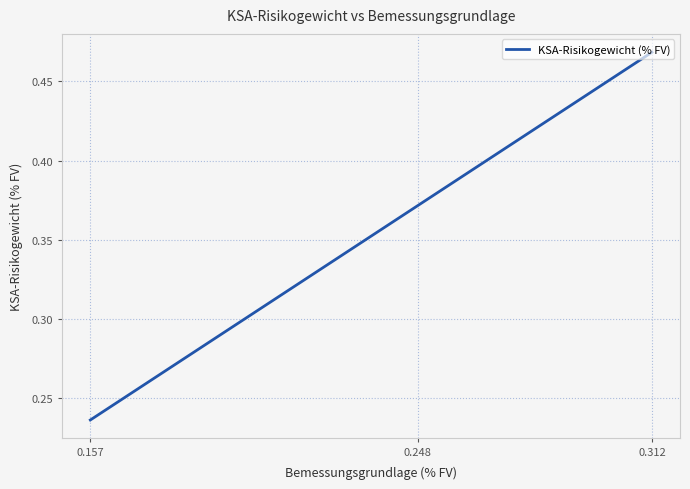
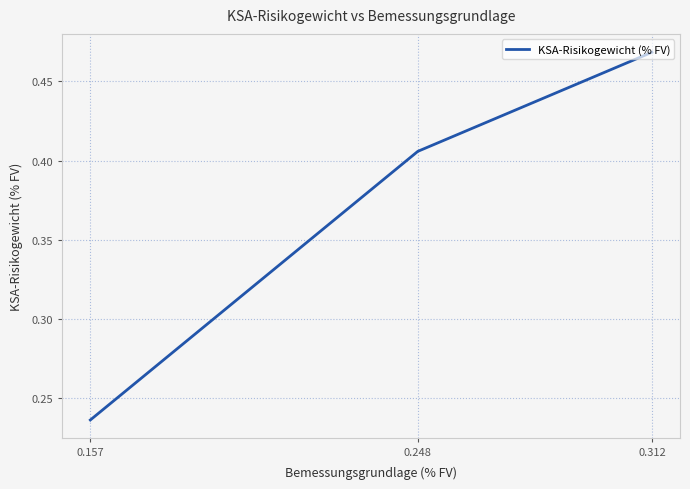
0.248: 0.372 -> 0.406
